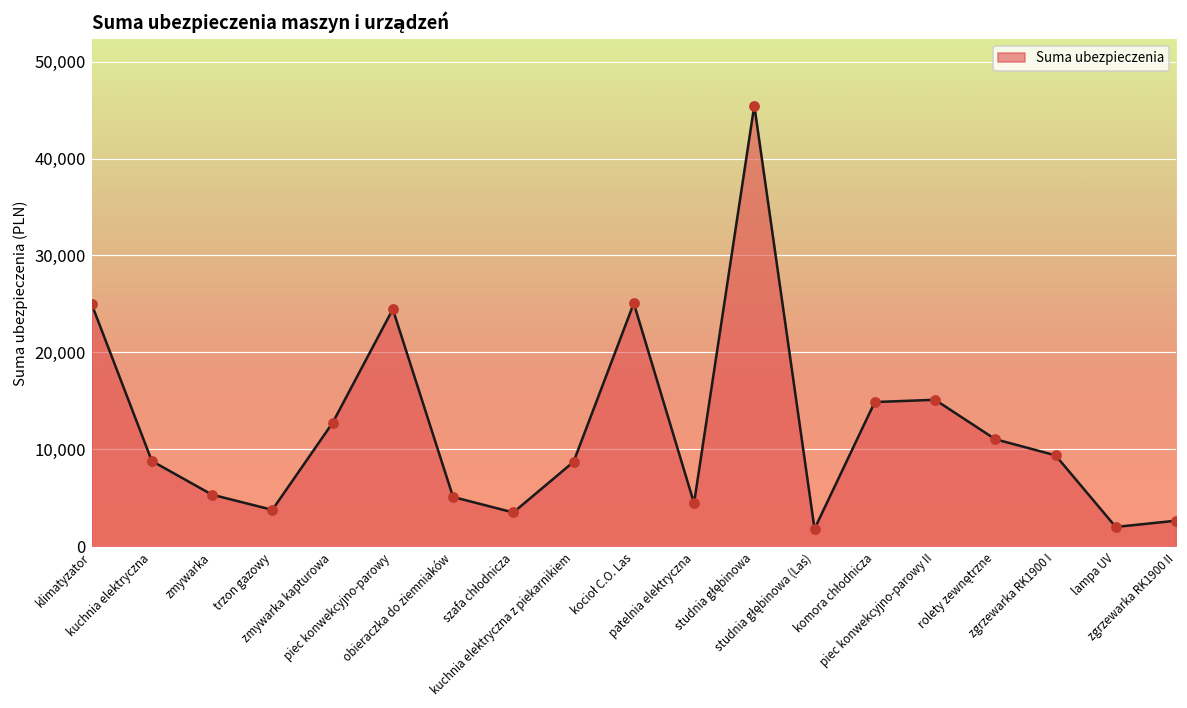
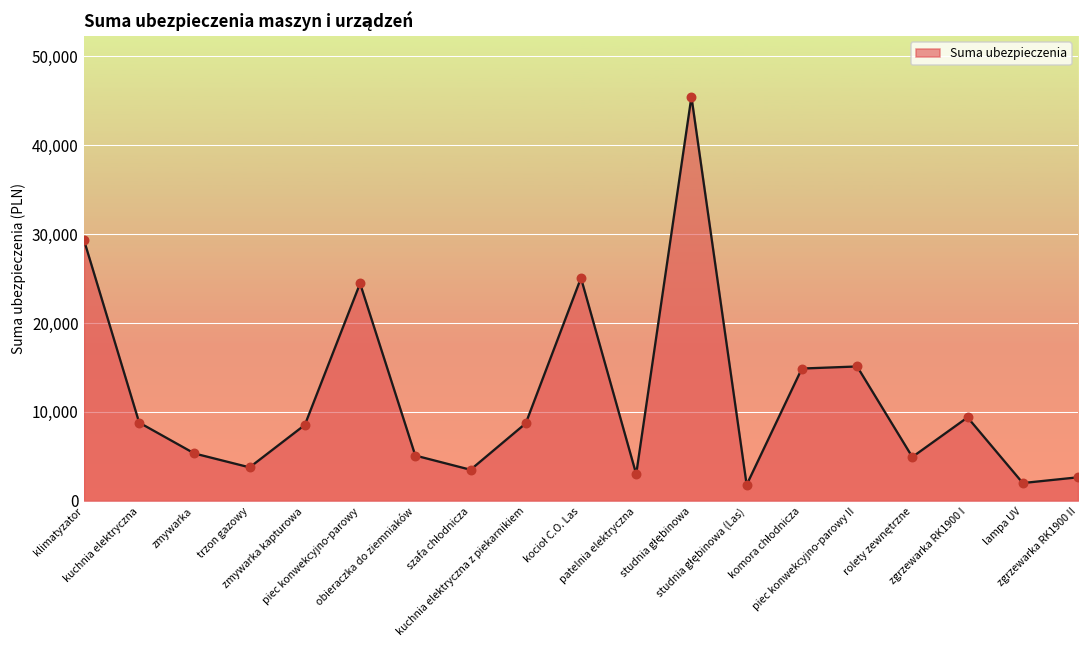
klimatyzator: 25,000 -> 29,000
zmywarka kapturowa: 13,000 -> 9,000
patelnia elektryczna: 4,000 -> 3,000
rolety zewnętrzne: 11,000 -> 5,000
